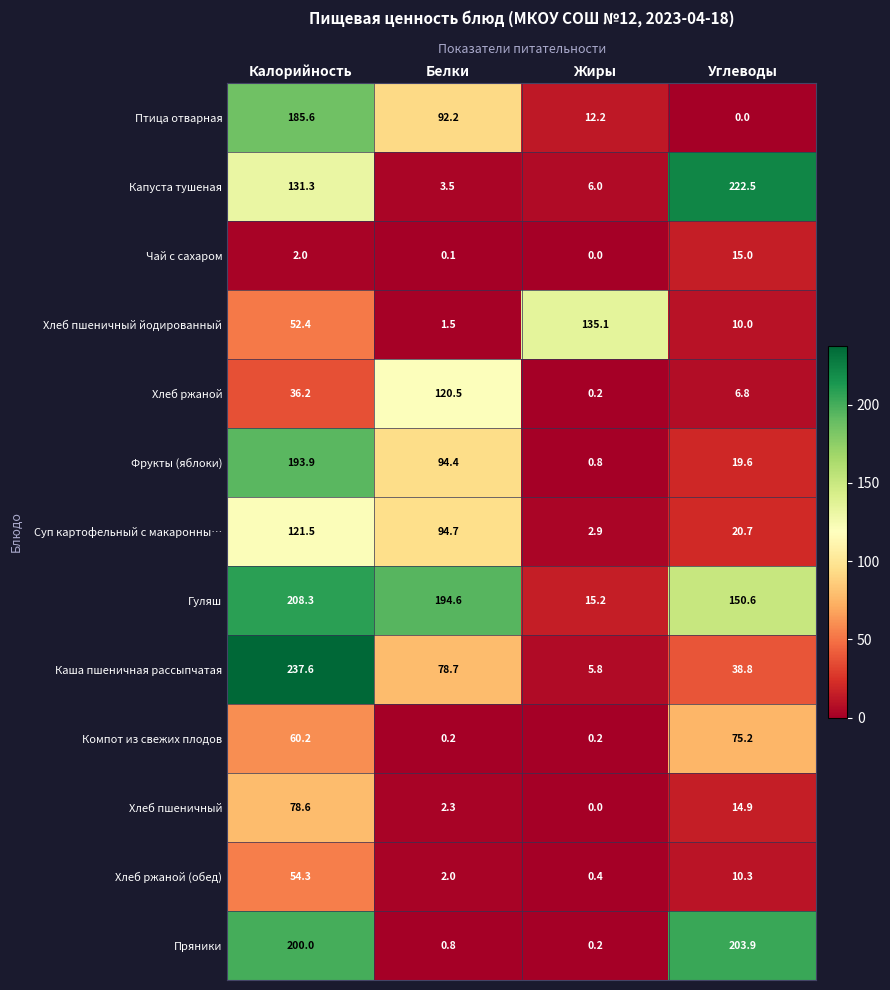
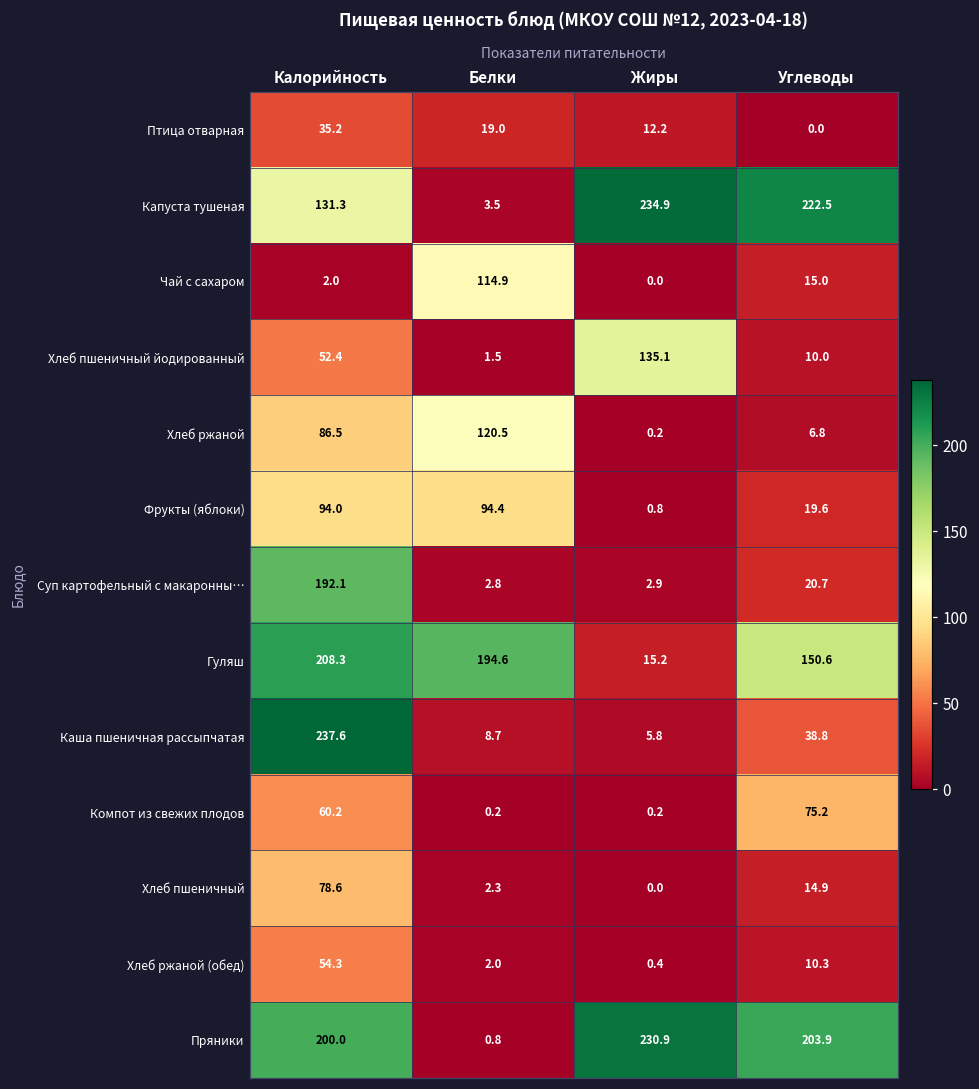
Птица отварная, Калорийность: 185.6 -> 35.2
Птица отварная, Белки: 92.2 -> 19.0
Капуста тушеная, Жиры: 6.0 -> 234.9
Чай с сахаром, Белки: 0.1 -> 114.9
Хлеб ржаной, Калорийность: 36.2 -> 86.5
Фрукты (яблоки), Калорийность: 193.9 -> 94.0
Суп картофельный с макаронны…, Калорийность: 121.5 -> 192.1
Суп картофельный с макаронны…, Белки: 94.7 -> 2.8
Каша пшеничная рассыпчатая, Белки: 78.7 -> 8.7
Пряники, Жиры: 0.2 -> 230.9
